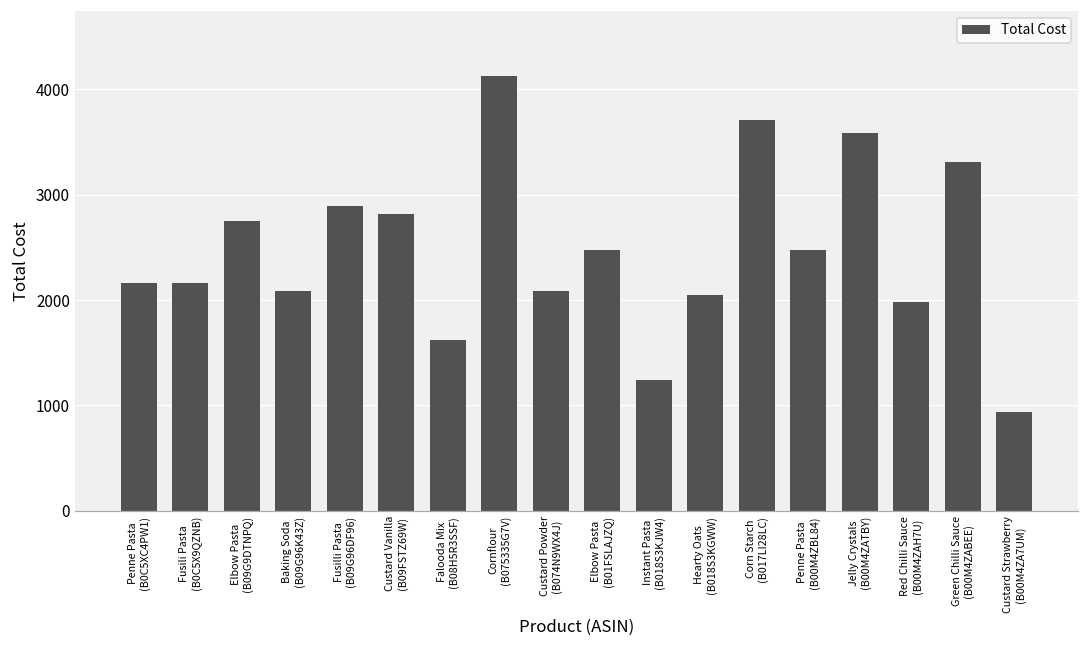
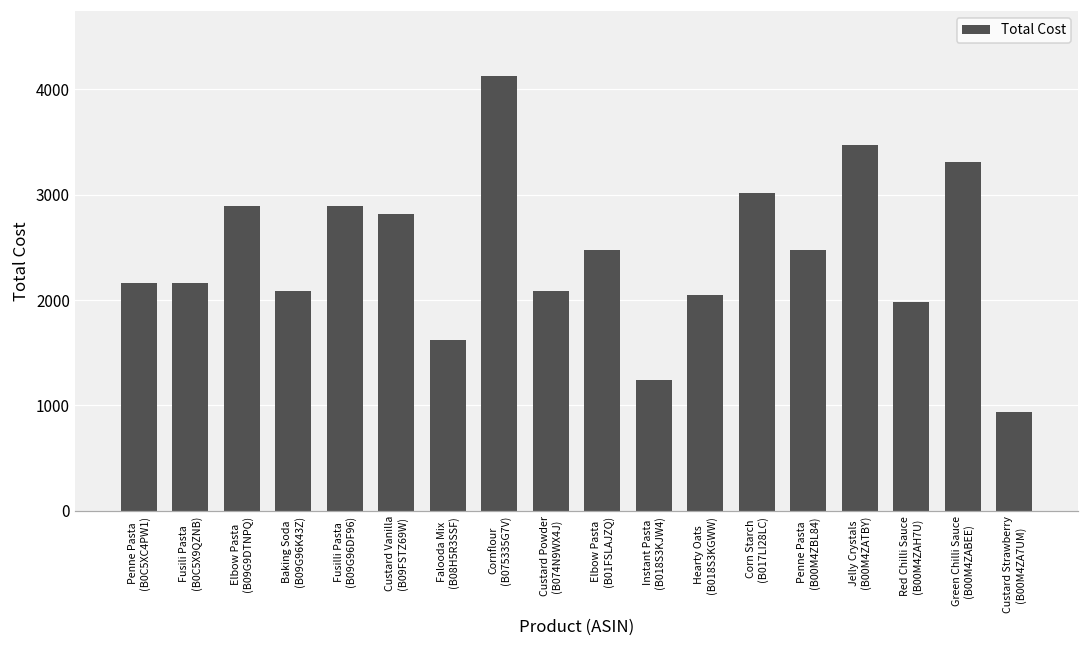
Elbow Pasta (B09G9DTNPQ): 2700 -> 2900
Corn Starch (B017LI28LC): 3700 -> 3000
Jelly Crystals (B00M4ZATBY): 3600 -> 3500
